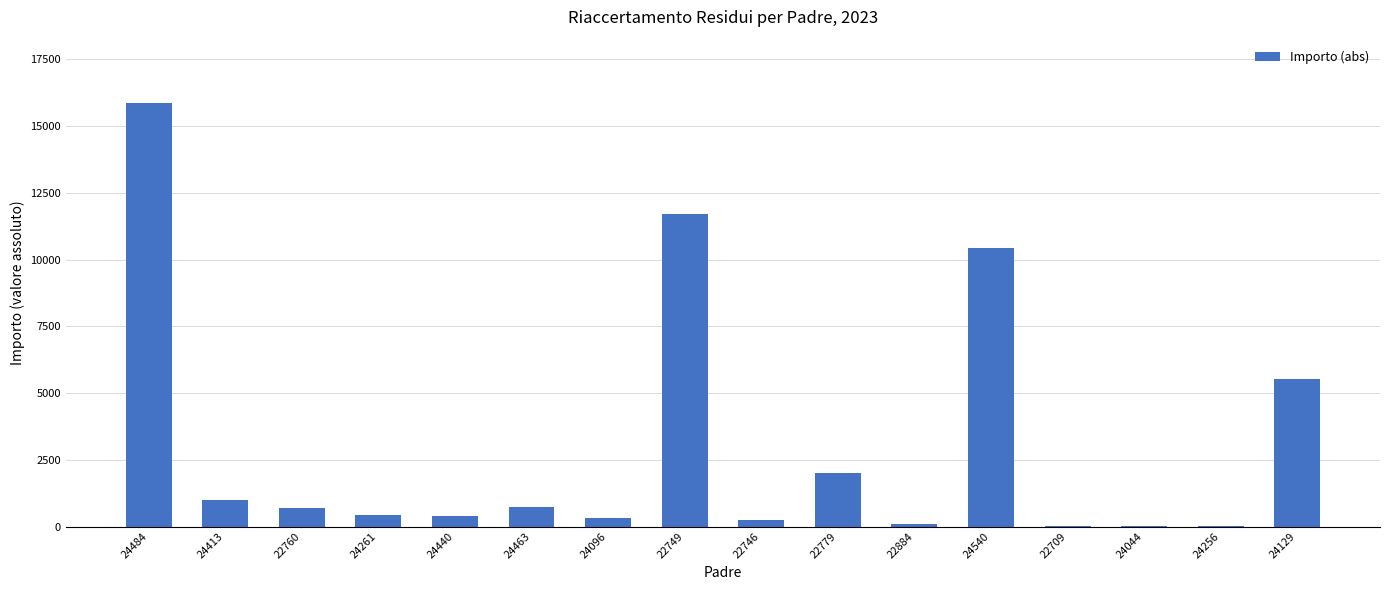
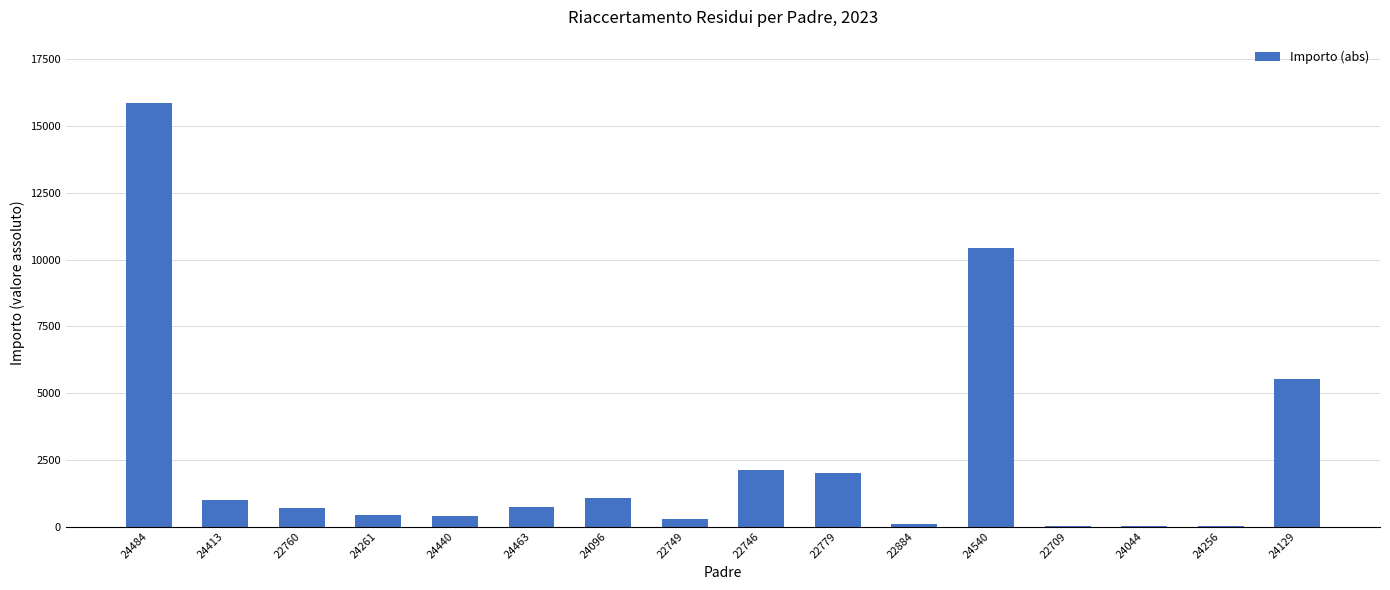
24096: 300 -> 1100
22749: 11700 -> 300
22746: 200 -> 2100
